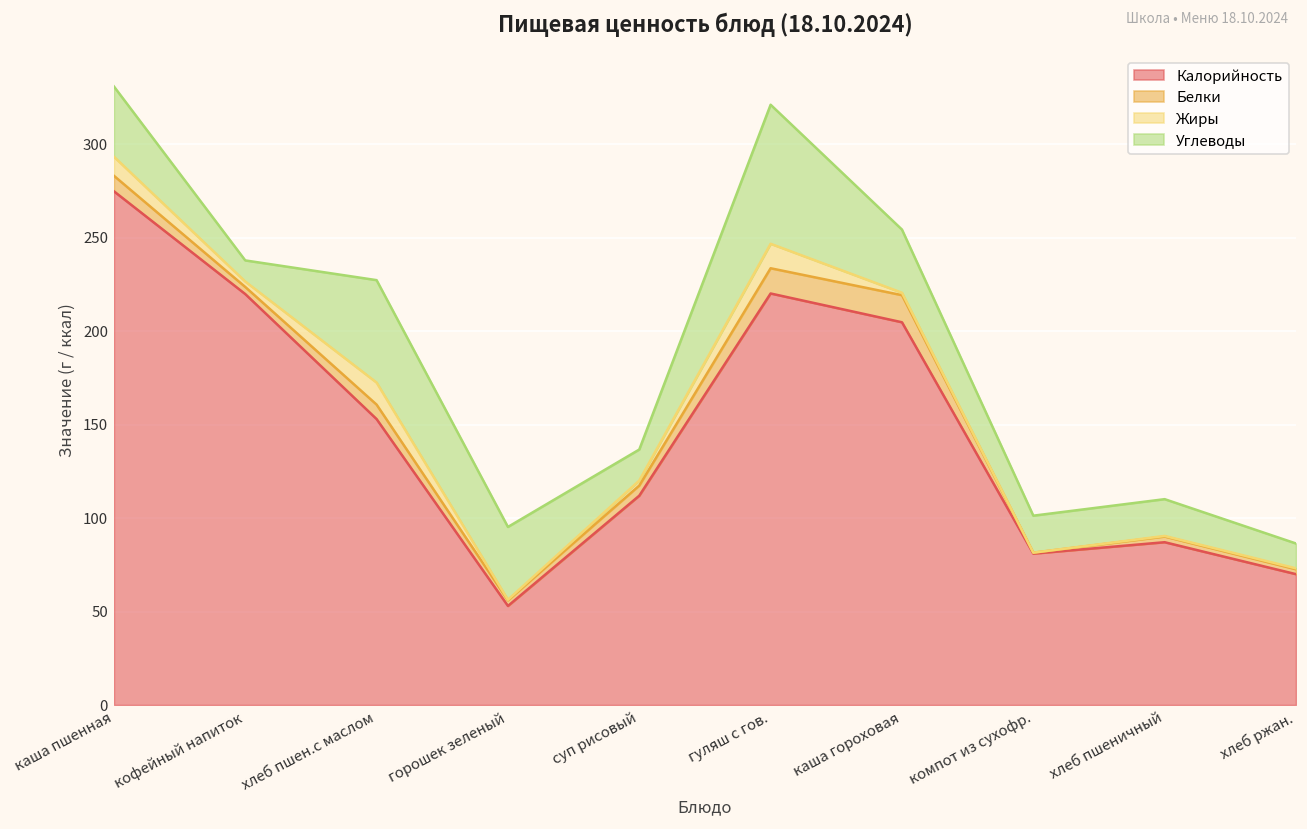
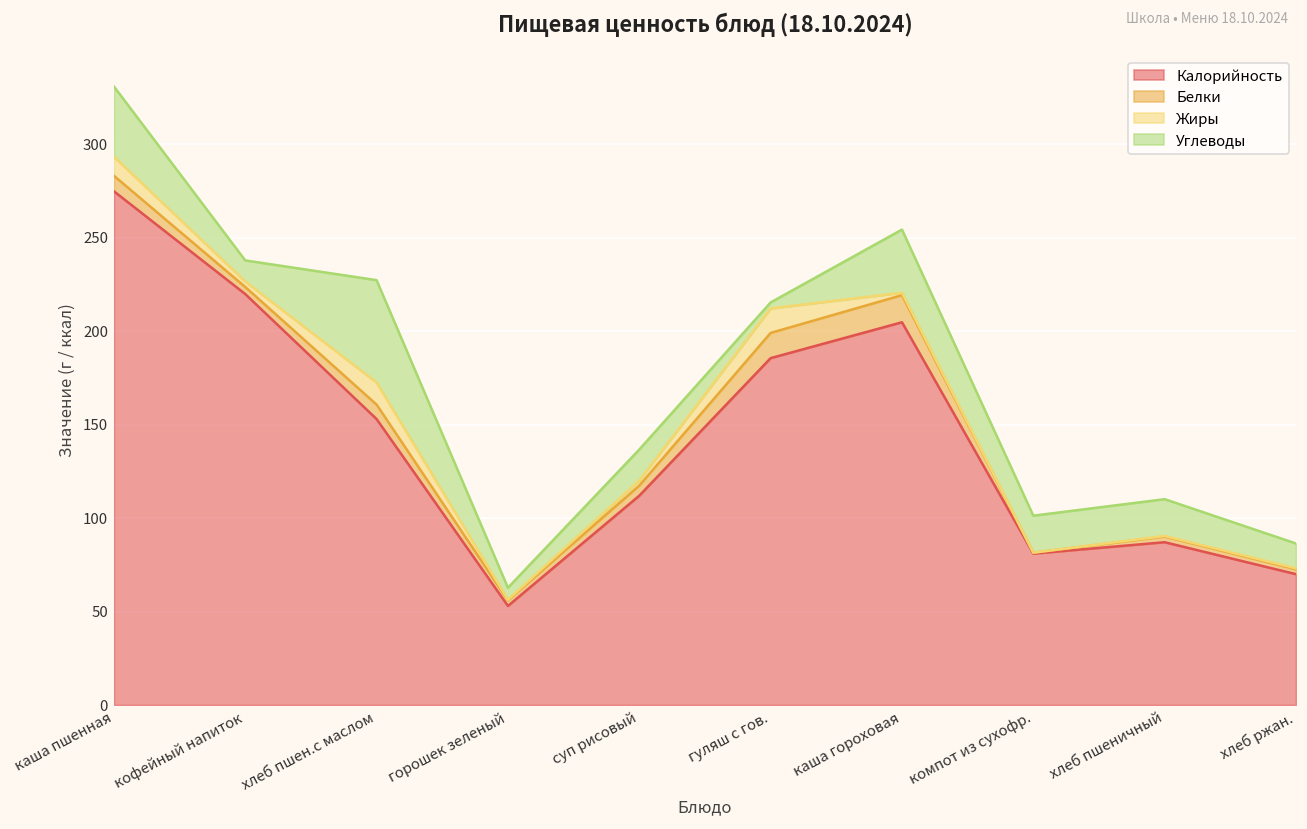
Углеводы, горошек зеленый: 39 -> 6
Калорийность, гуляш с гов.: 220 -> 186
Углеводы, гуляш с гов.: 74 -> 3
